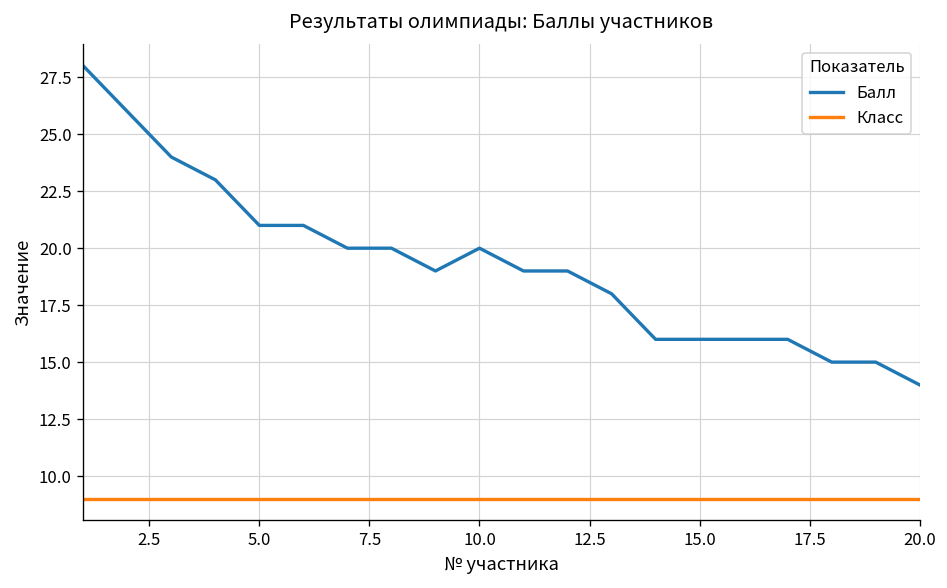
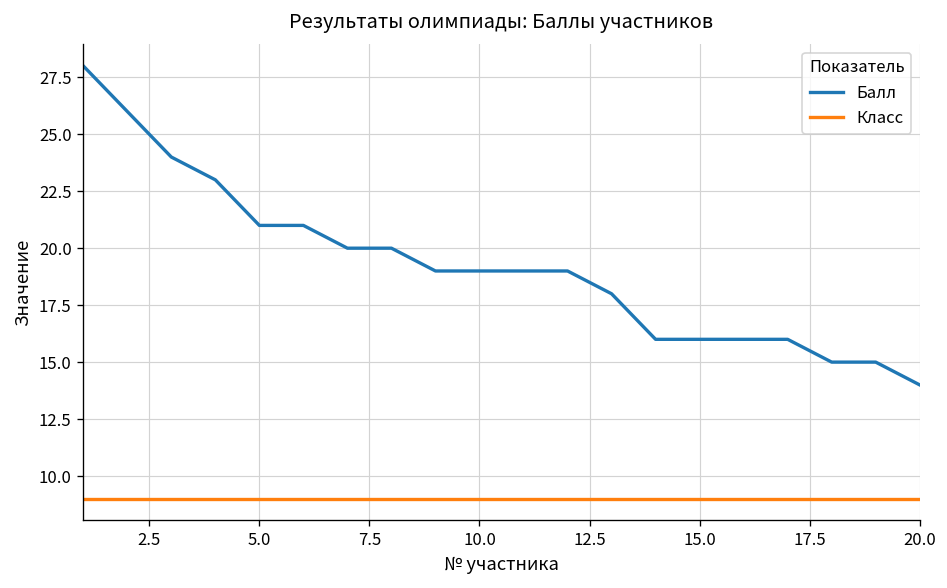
Балл, 10.0: 20 -> 19
